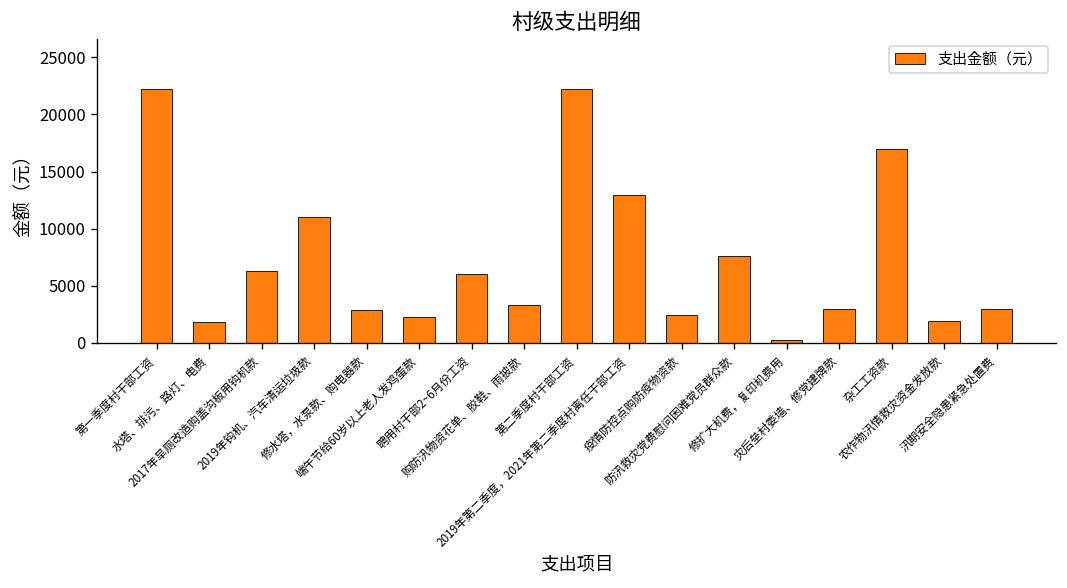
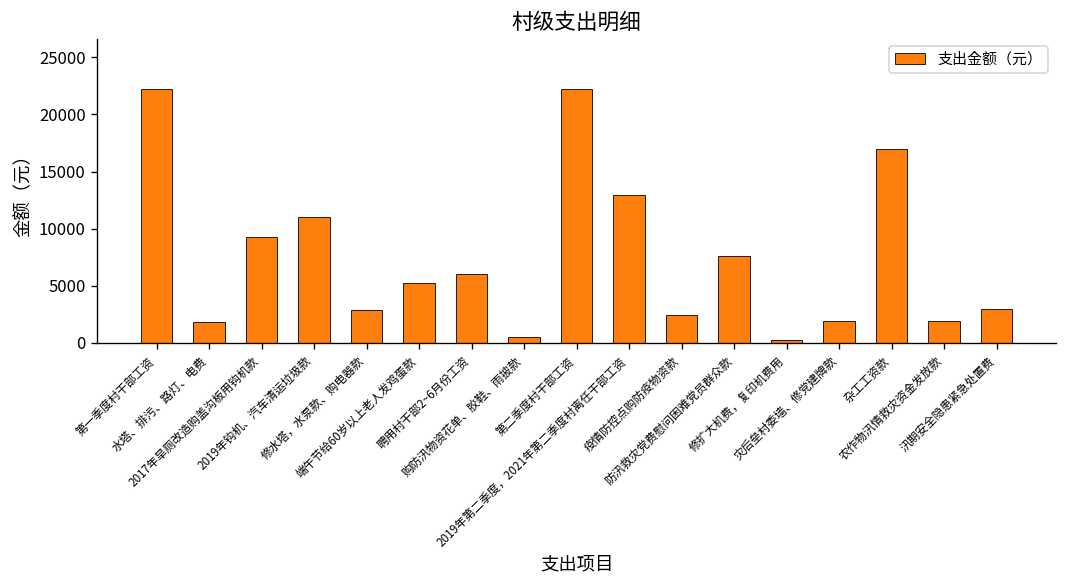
2017年旱厕改造购盖沟板用钩机款: 6000 -> 9000
端午节给60岁以上老人发鸡蛋款: 2000 -> 5000
购防汛物资花单、胶鞋、雨披款: 3000 -> 0
灾后垒村委墙、修党建牌款: 3000 -> 2000
